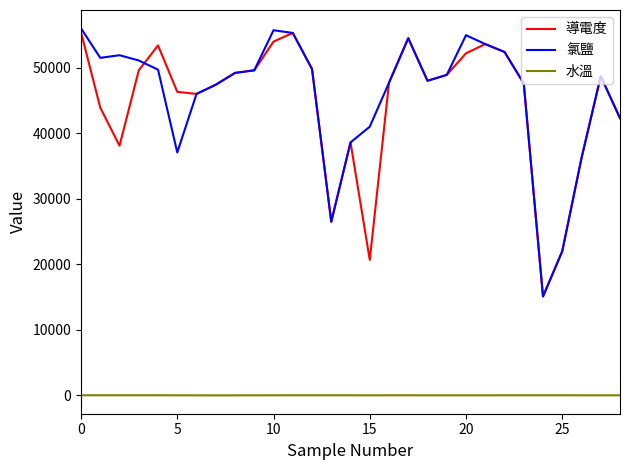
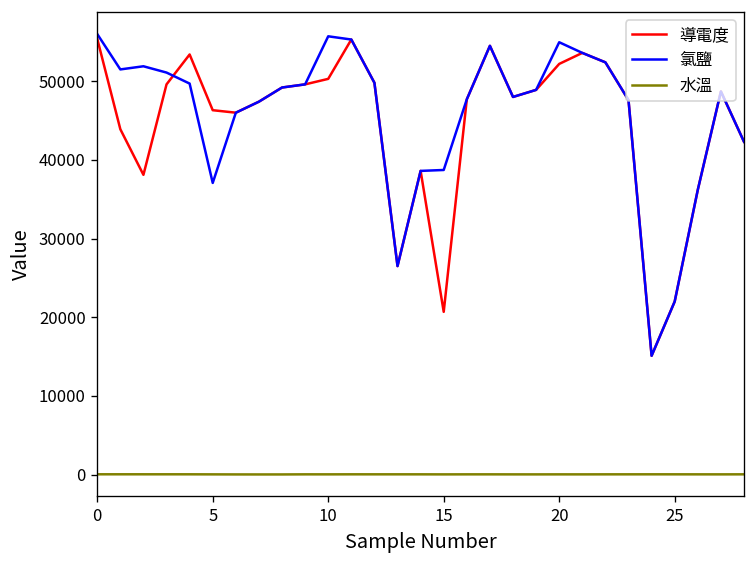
導電度, 10: 54000 -> 50000
氯鹽, 15: 41000 -> 39000
